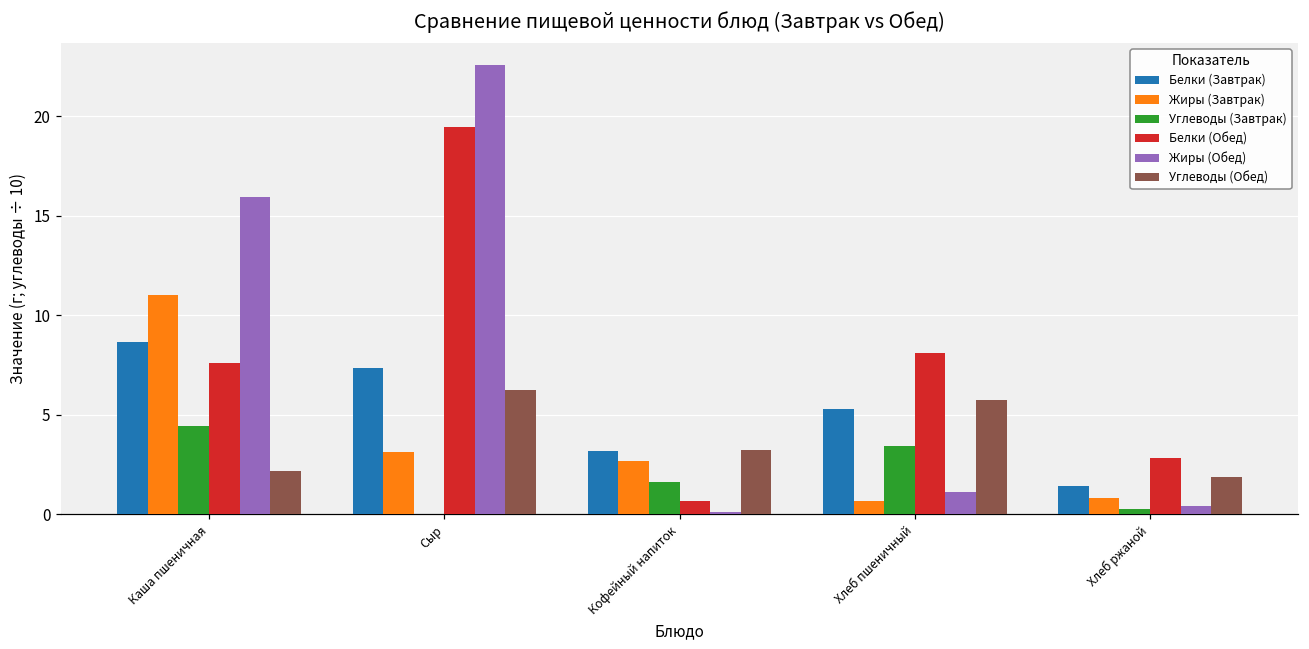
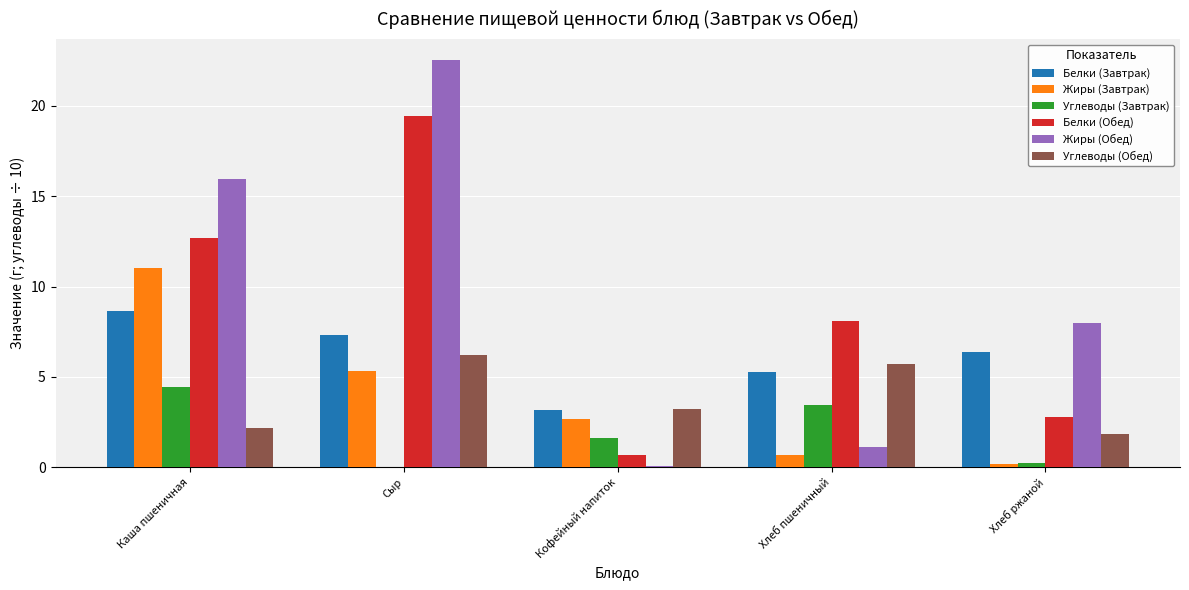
Белки (Обед), Каша пшеничная: 7.6 -> 12.7
Жиры (Завтрак), Сыр: 3.1 -> 5.3
Белки (Завтрак), Хлеб ржаной: 1.4 -> 6.4
Жиры (Завтрак), Хлеб ржаной: 0.8 -> 0.2
Жиры (Обед), Хлеб ржаной: 0.4 -> 8.0
